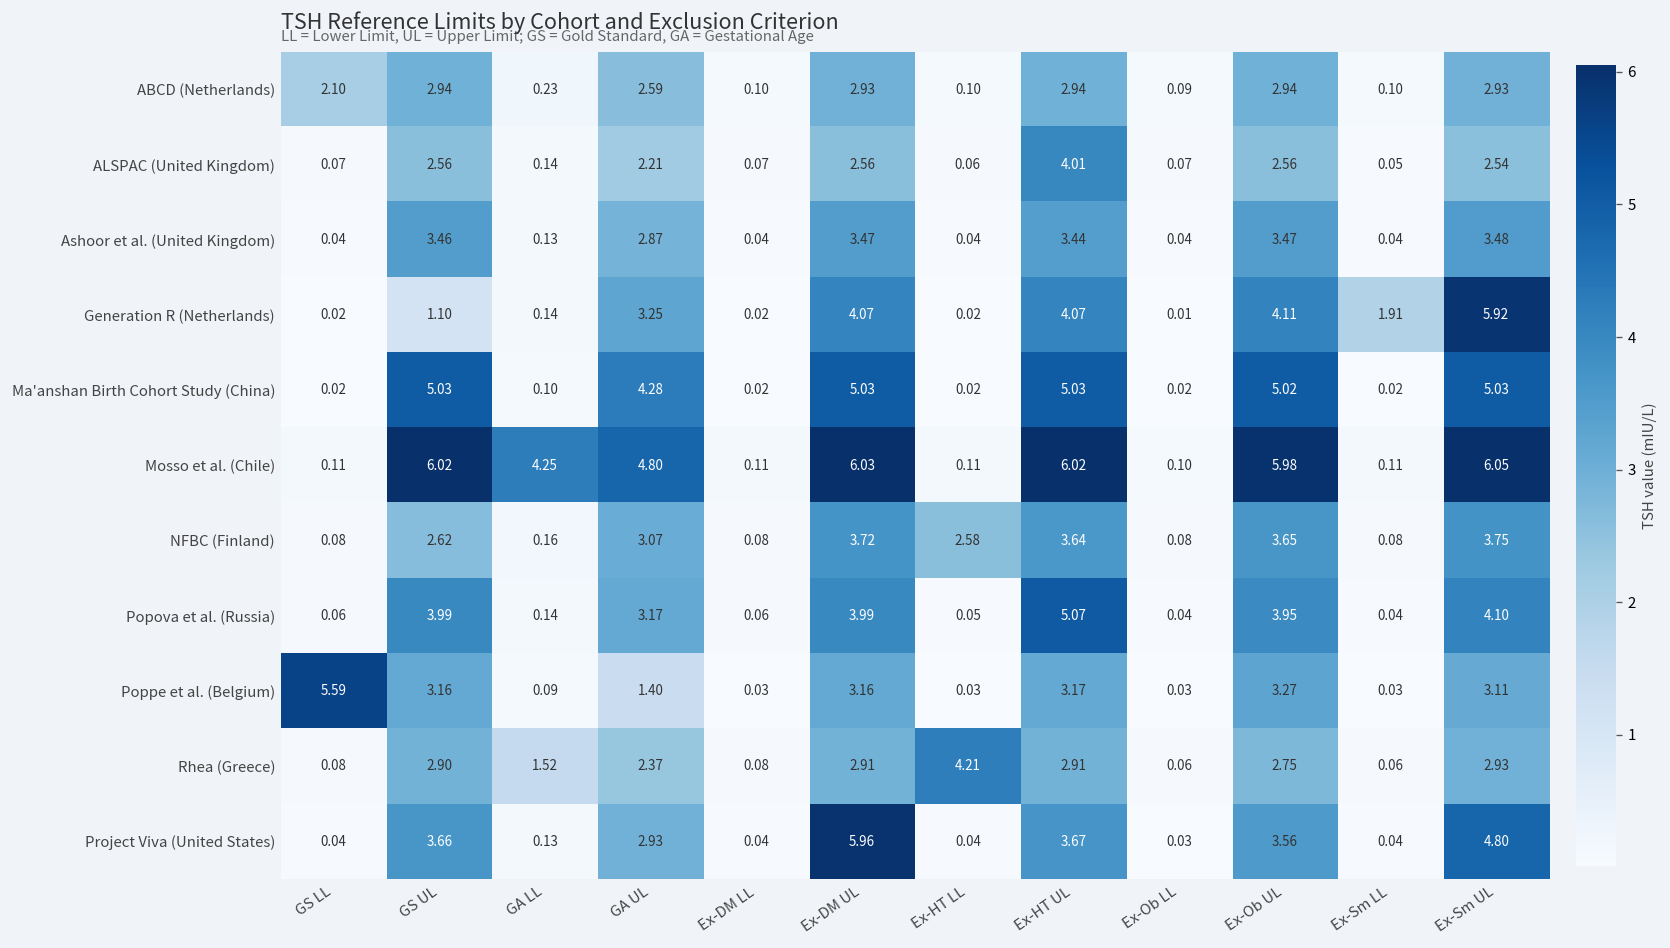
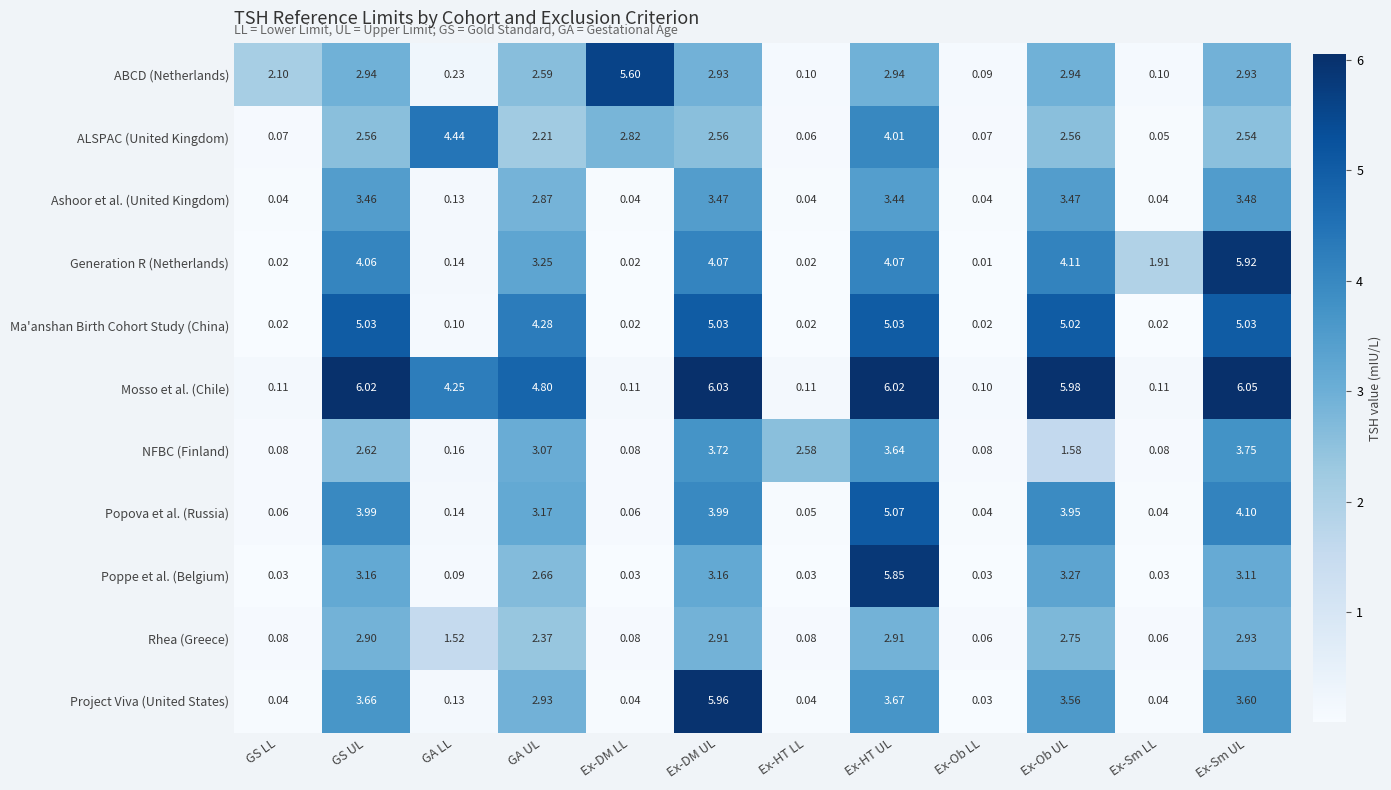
ABCD (Netherlands), Ex-DM LL: 0.10 -> 5.60
ALSPAC (United Kingdom), GA LL: 0.14 -> 4.44
ALSPAC (United Kingdom), Ex-DM LL: 0.07 -> 2.82
Generation R (Netherlands), GS UL: 1.10 -> 4.06
NFBC (Finland), Ex-Ob UL: 3.65 -> 1.58
Poppe et al. (Belgium), GS LL: 5.59 -> 0.03
Poppe et al. (Belgium), GA UL: 1.40 -> 2.66
Poppe et al. (Belgium), Ex-HT UL: 3.17 -> 5.85
Rhea (Greece), Ex-HT LL: 4.21 -> 0.08
Project Viva (United States), Ex-Sm UL: 4.80 -> 3.60
